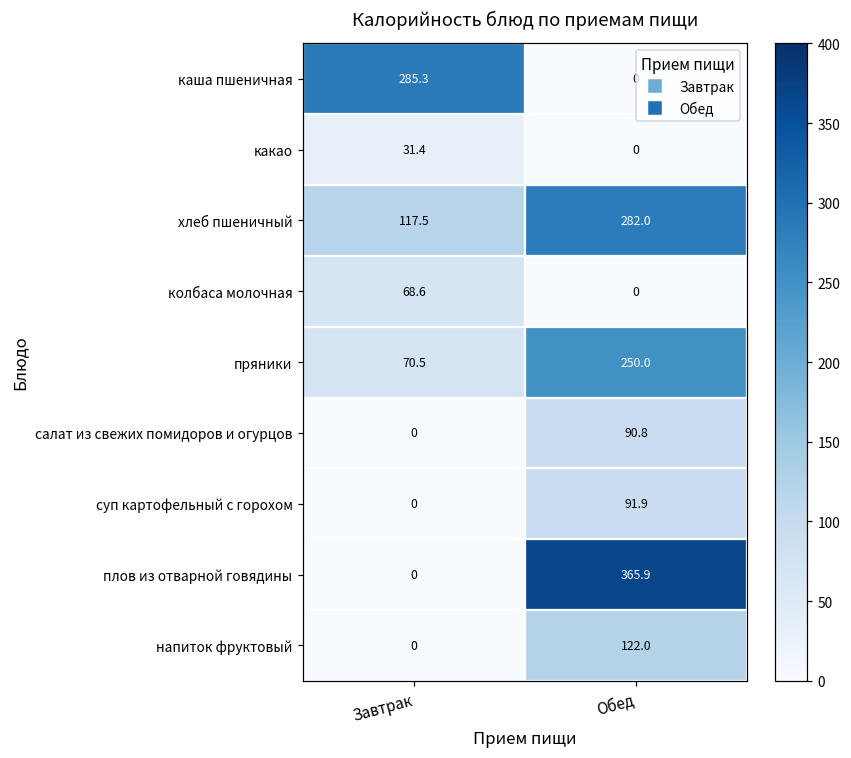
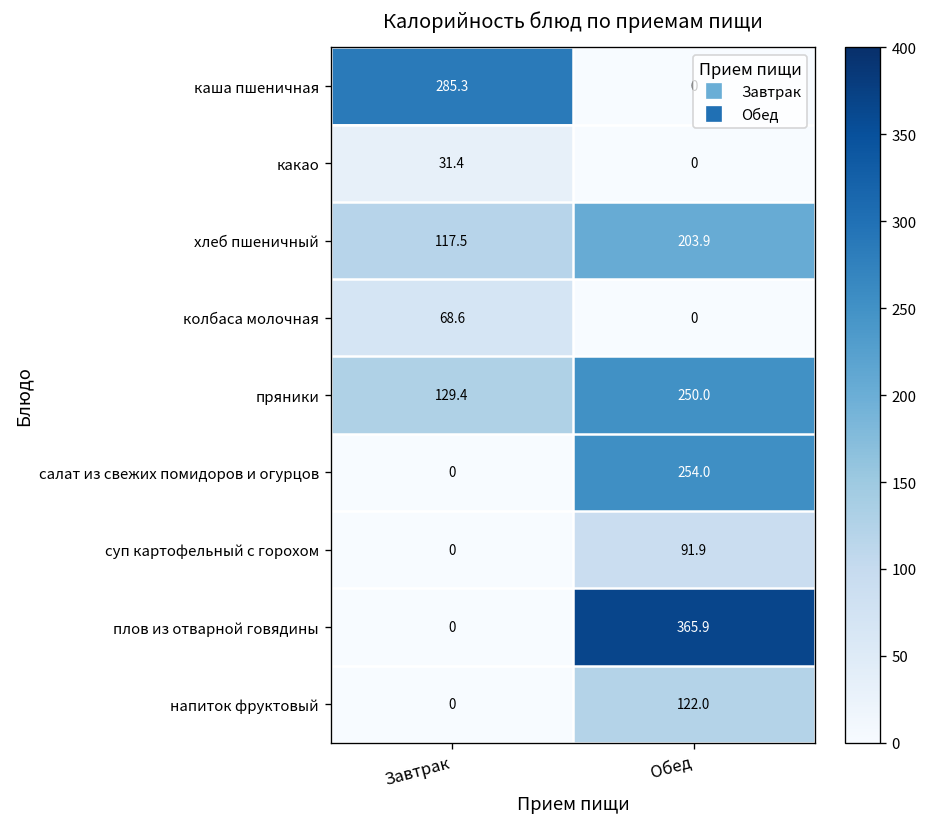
хлеб пшеничный, Обед: 282.0 -> 203.9
пряники, Завтрак: 70.5 -> 129.4
салат из свежих помидоров и огурцов, Обед: 90.8 -> 254.0
